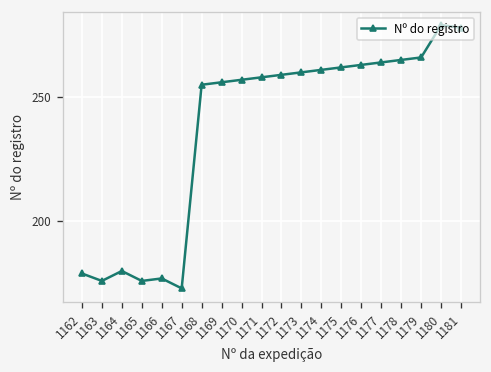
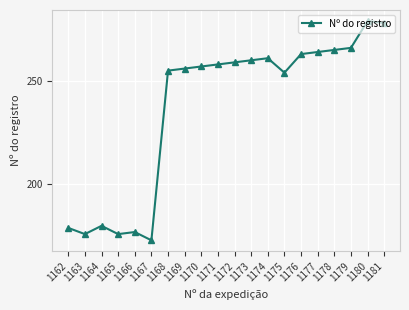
1175: 262 -> 254
